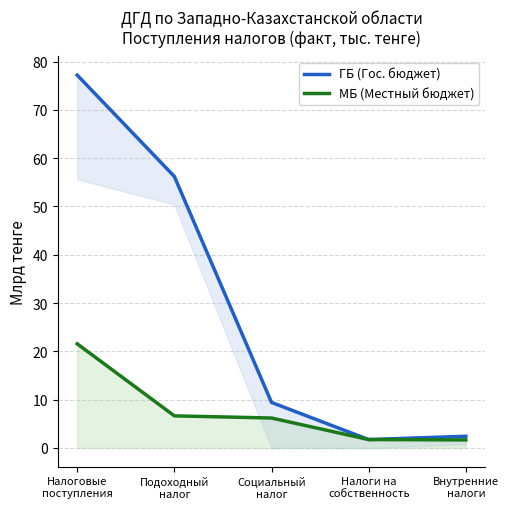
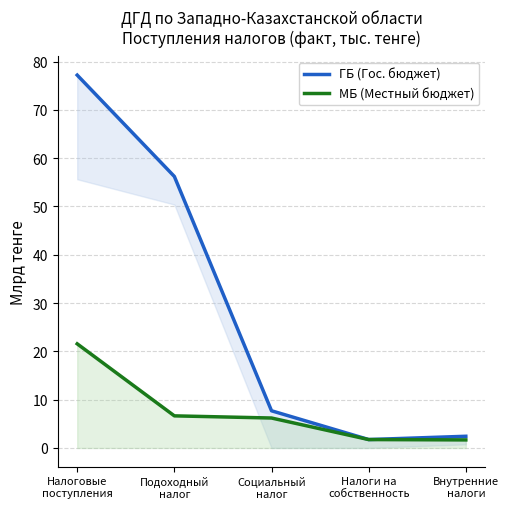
ГБ (Гос. бюджет), Социальный налог: 9 -> 8
